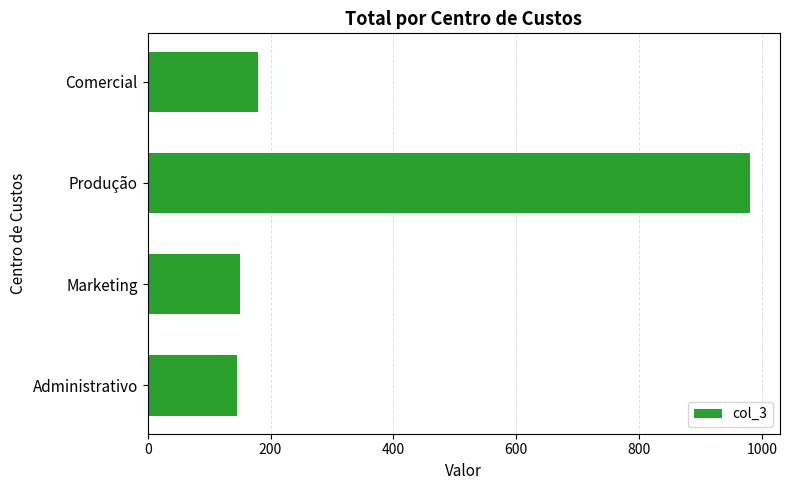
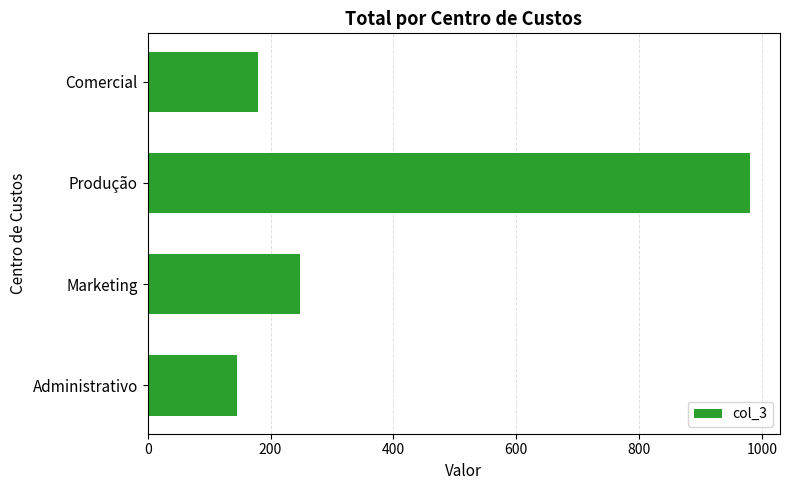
Marketing: 150 -> 250
